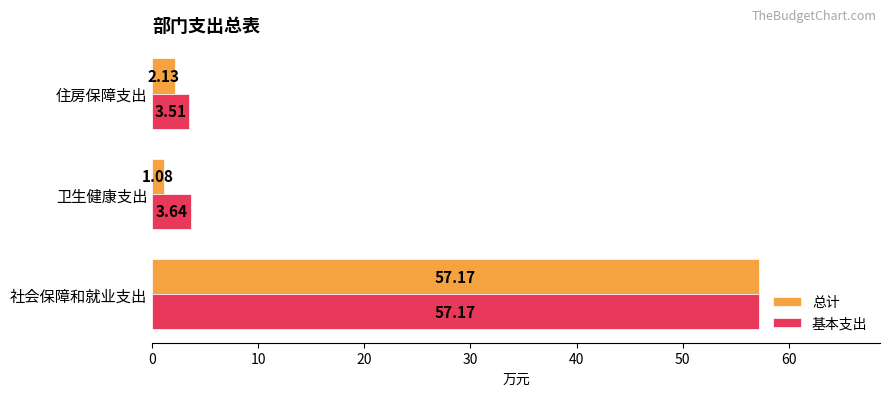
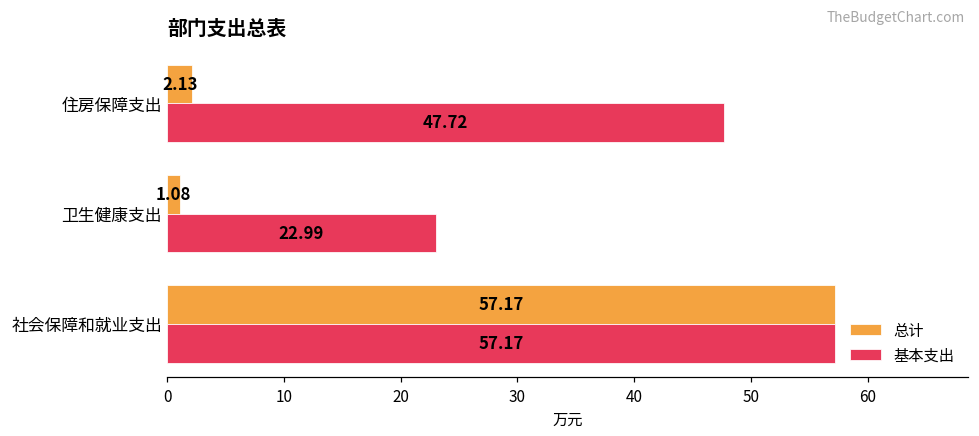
基本支出, 住房保障支出: 3.51 -> 47.72
基本支出, 卫生健康支出: 3.64 -> 22.99
